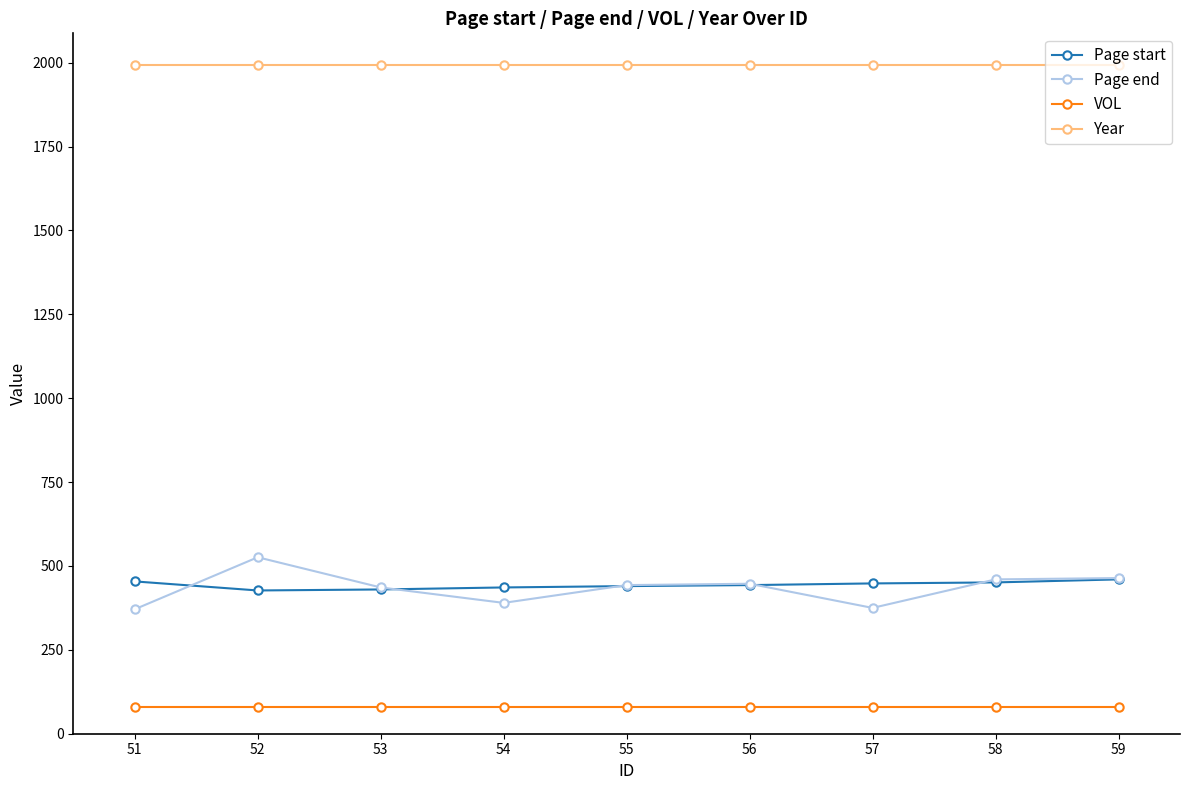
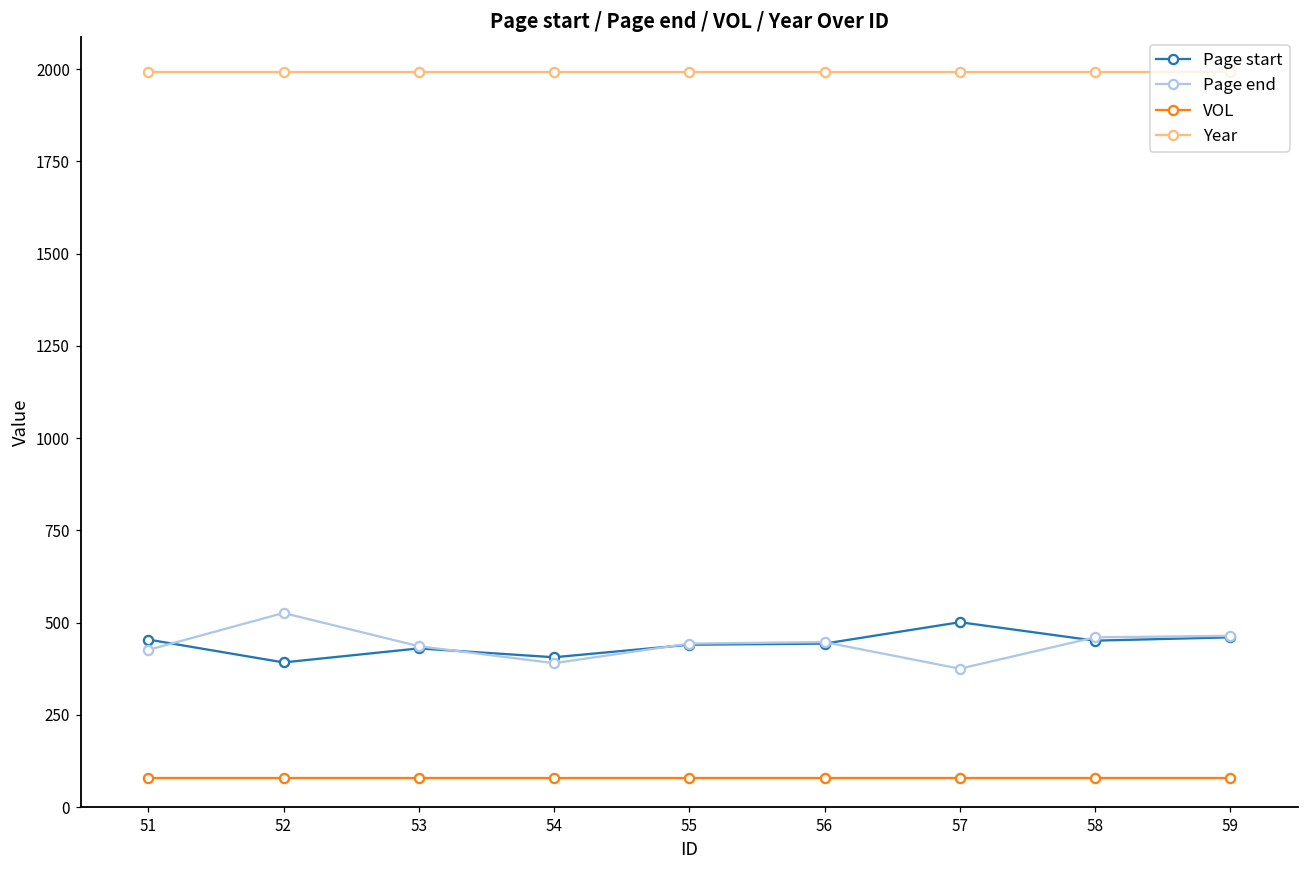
Page end, 51: 370 -> 430
Page start, 52: 430 -> 390
Page start, 54: 440 -> 410
Page start, 57: 450 -> 500
